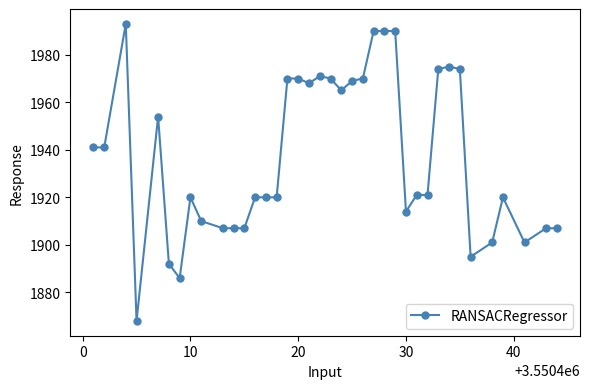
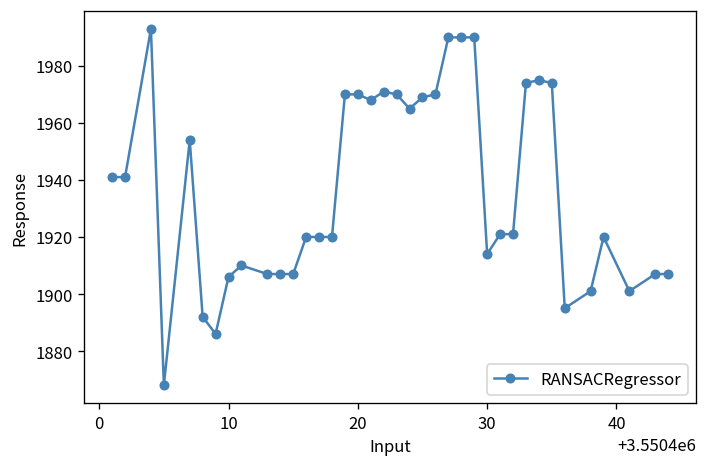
10: 1920 -> 1906
